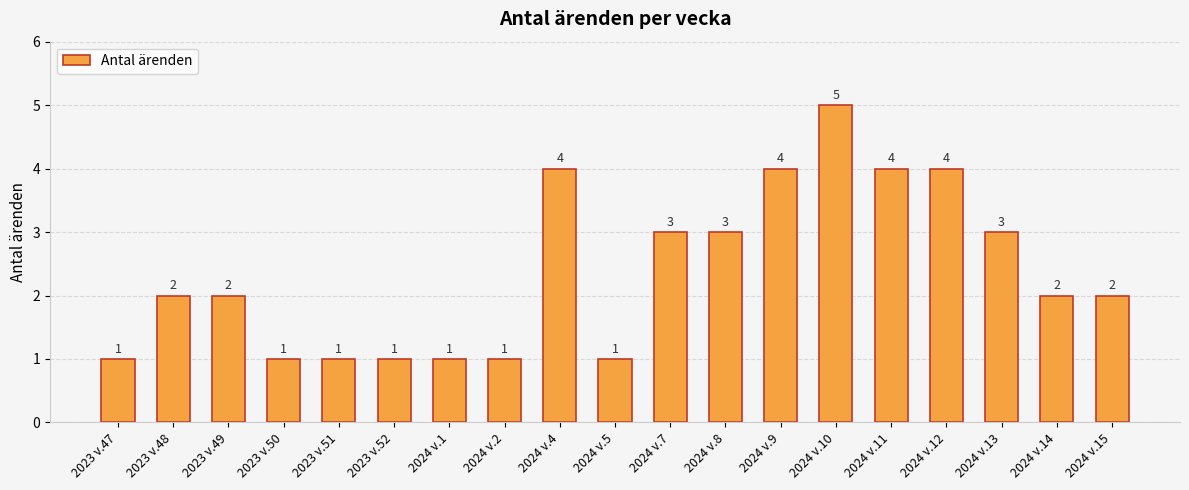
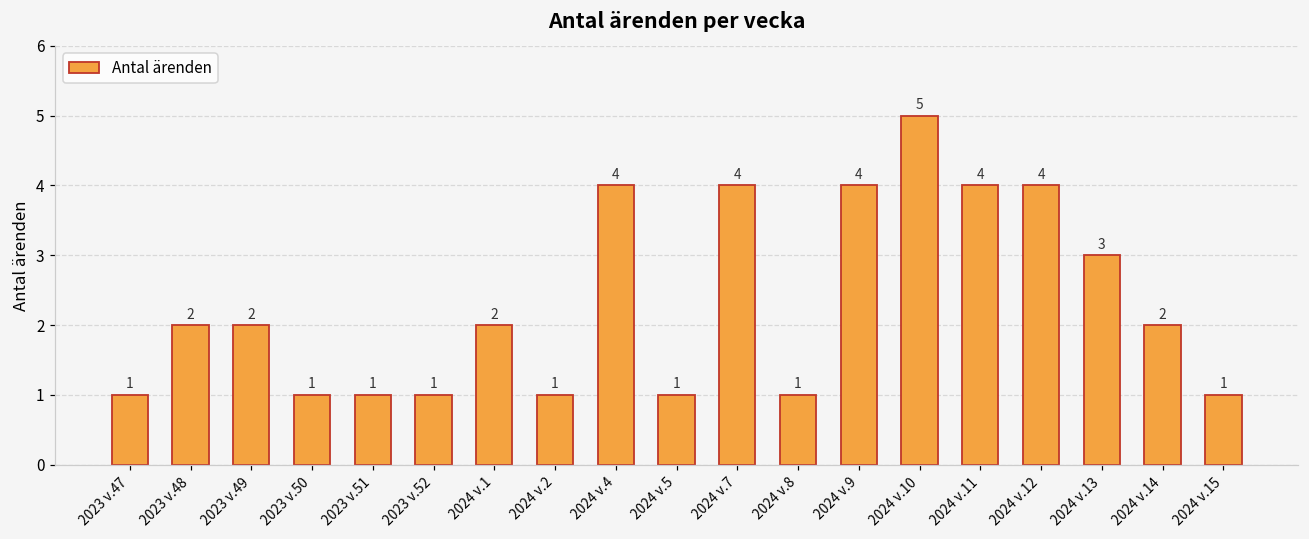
2024 v.1: 1 -> 2
2024 v.7: 3 -> 4
2024 v.8: 3 -> 1
2024 v.15: 2 -> 1
